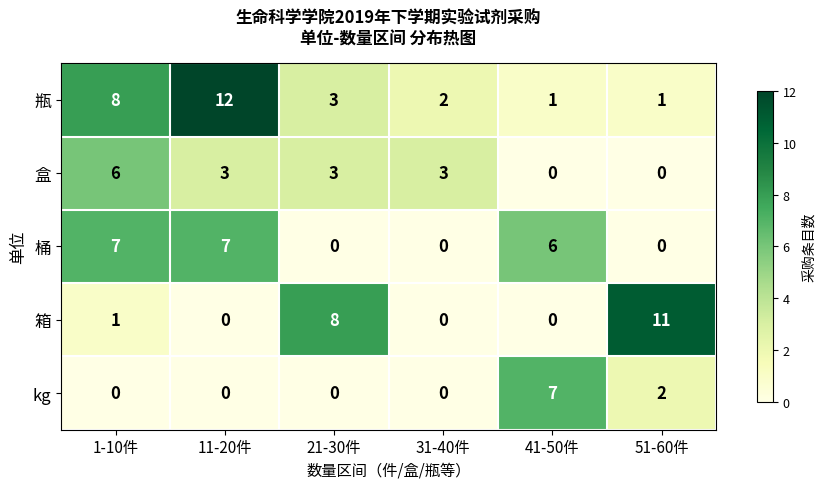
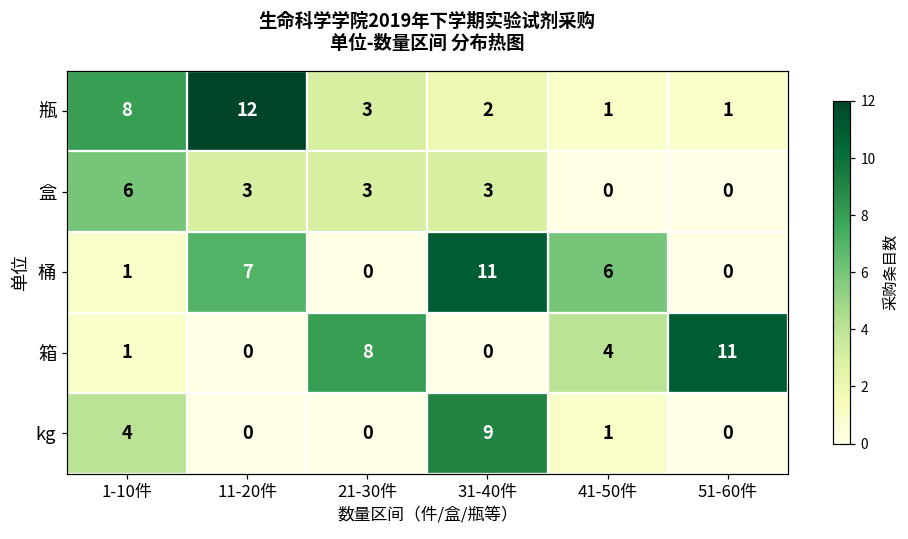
桶, 1-10件: 7 -> 1
桶, 31-40件: 0 -> 11
箱, 41-50件: 0 -> 4
kg, 1-10件: 0 -> 4
kg, 31-40件: 0 -> 9
kg, 41-50件: 7 -> 1
kg, 51-60件: 2 -> 0
